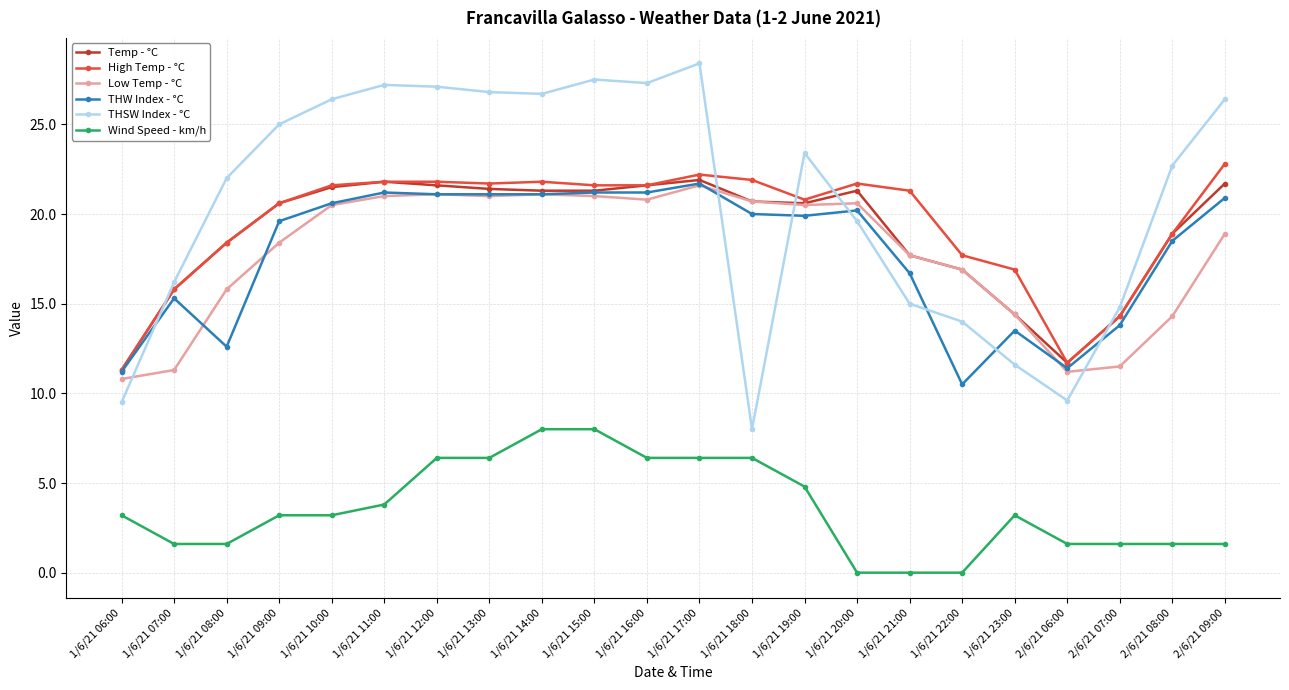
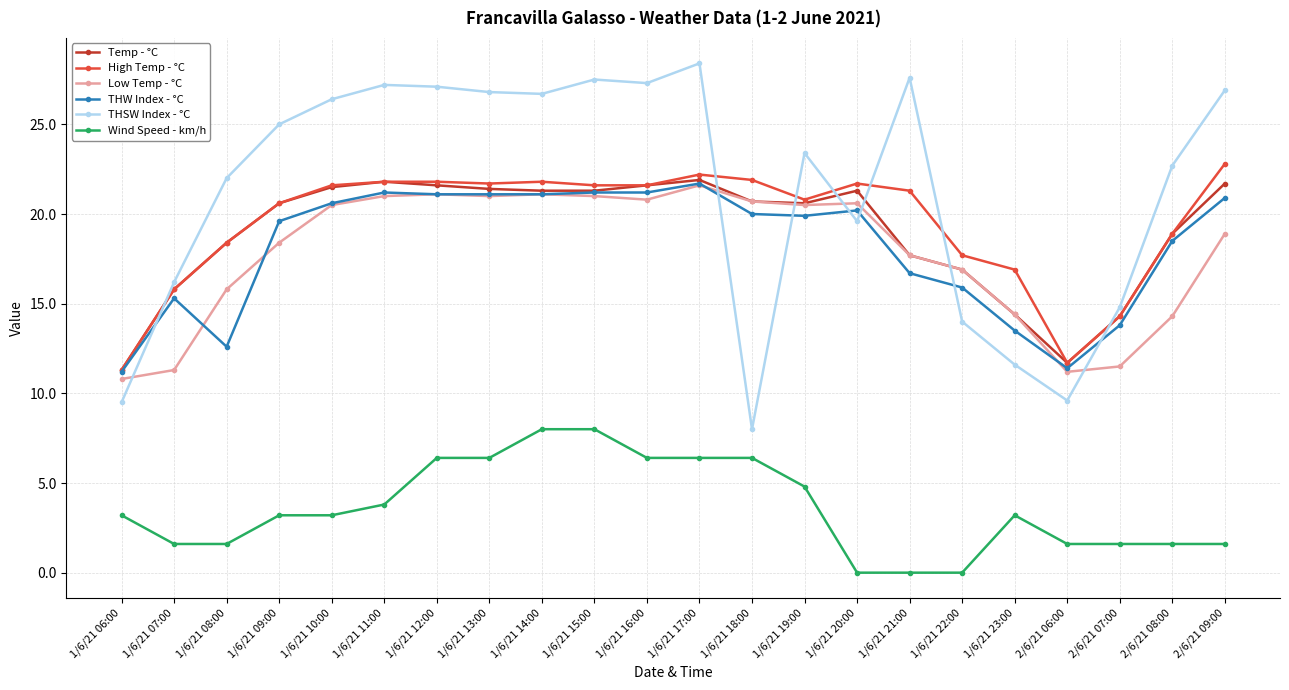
THSW Index - °C, 1/6/21 21:00: 15.0 -> 27.6
THW Index - °C, 1/6/21 22:00: 10.5 -> 15.9
THSW Index - °C, 2/6/21 09:00: 26.4 -> 26.9
